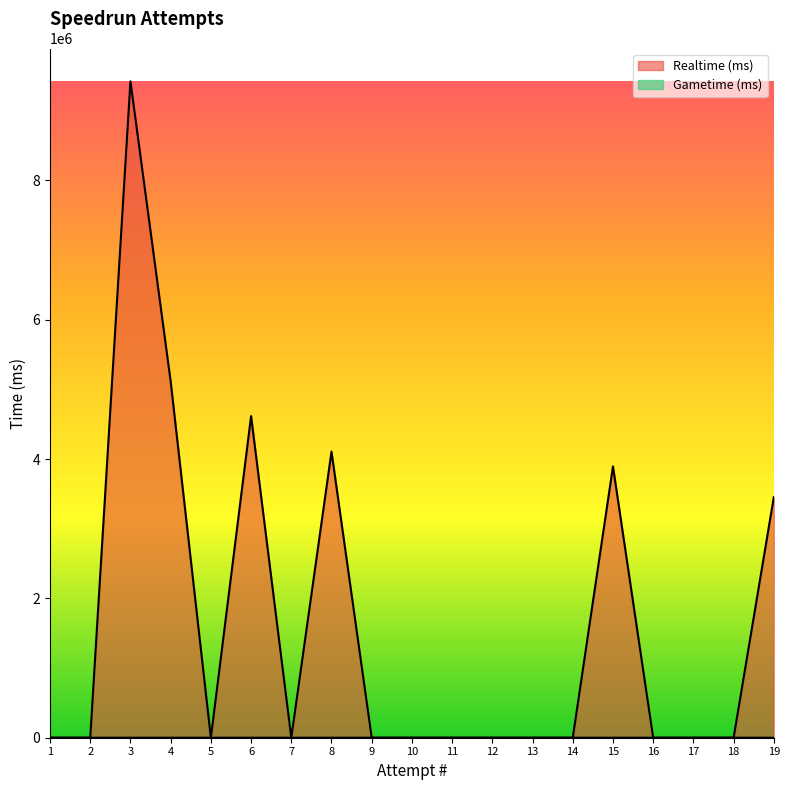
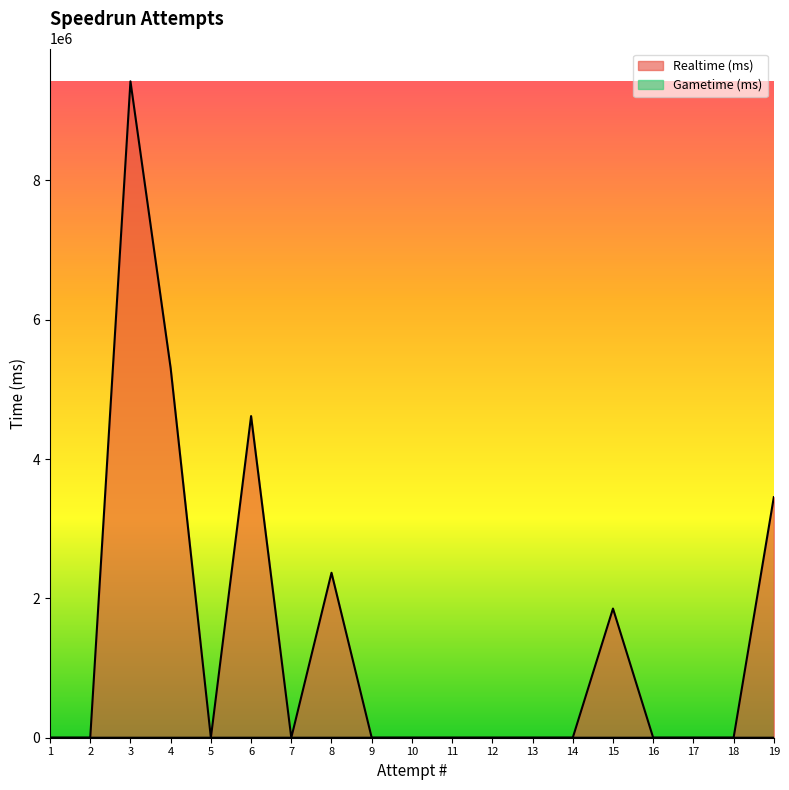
Realtime (ms), 4: 5100000 -> 5300000
Realtime (ms), 8: 4100000 -> 2400000
Realtime (ms), 15: 3900000 -> 1900000
